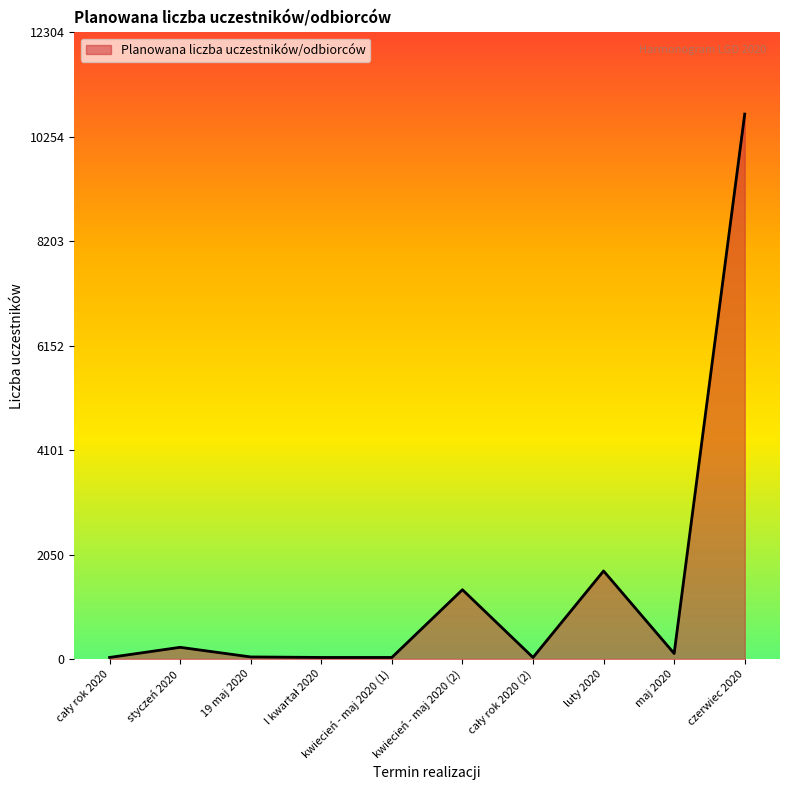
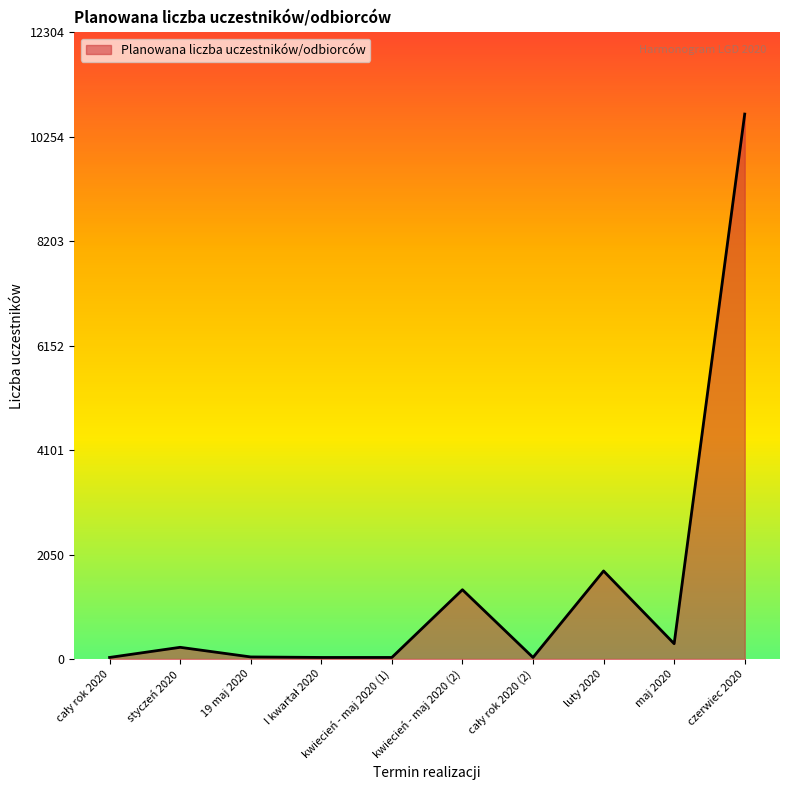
maj 2020: 100 -> 300
